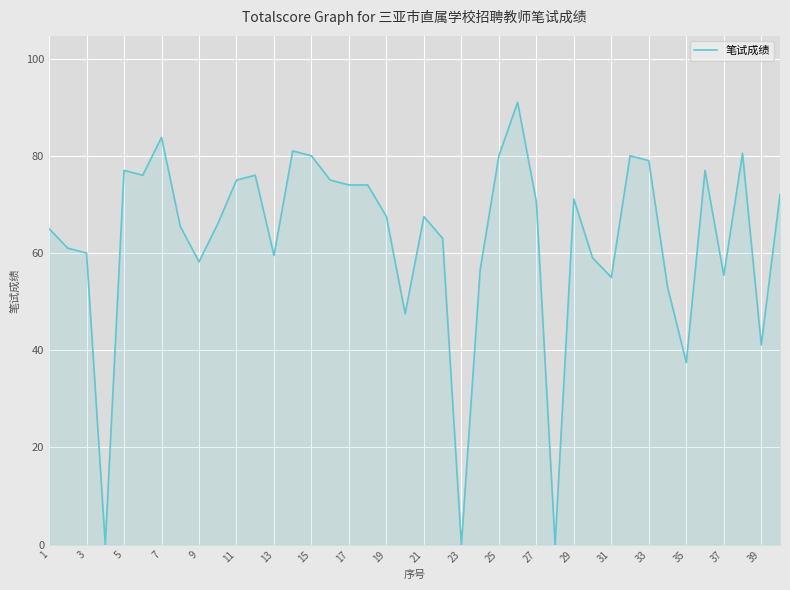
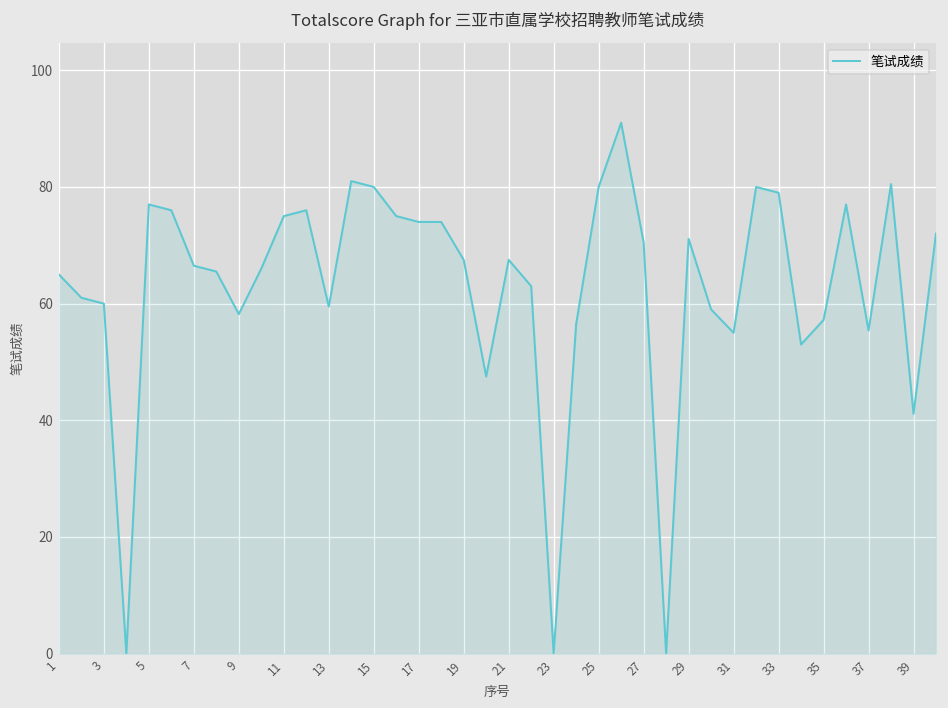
7: 84 -> 67
35: 38 -> 57
